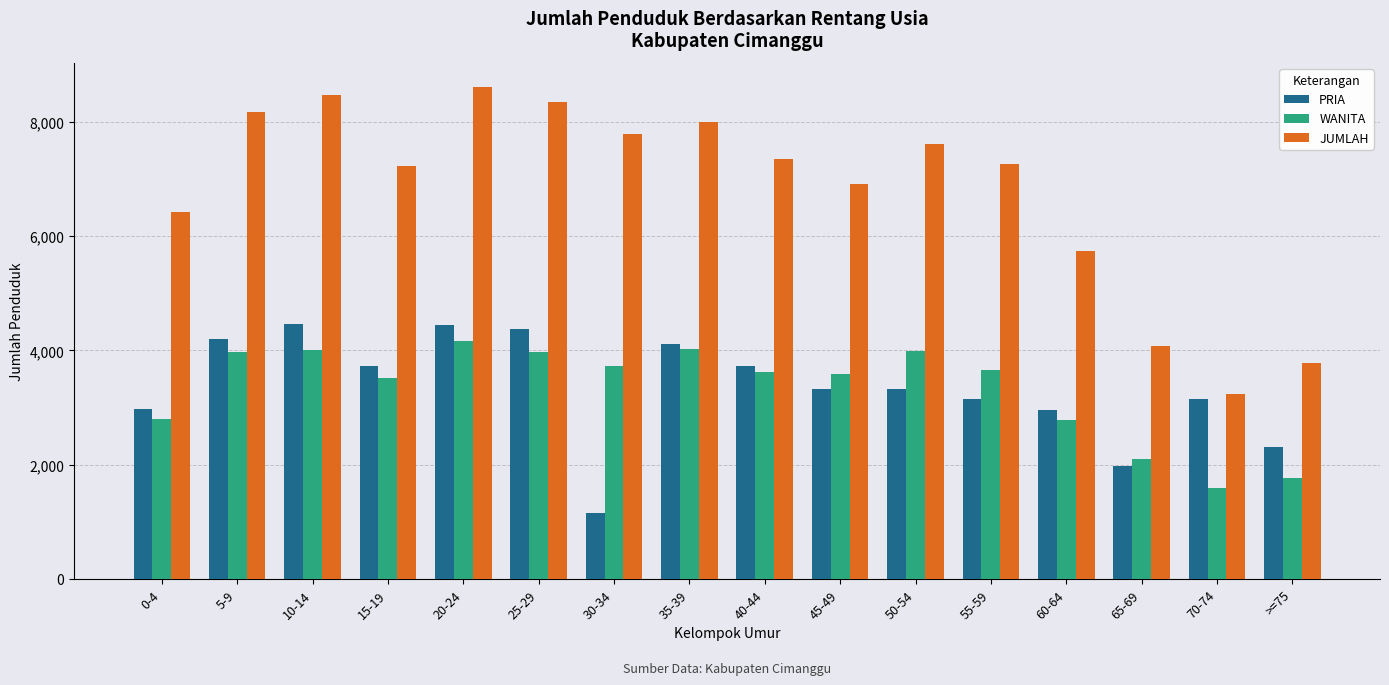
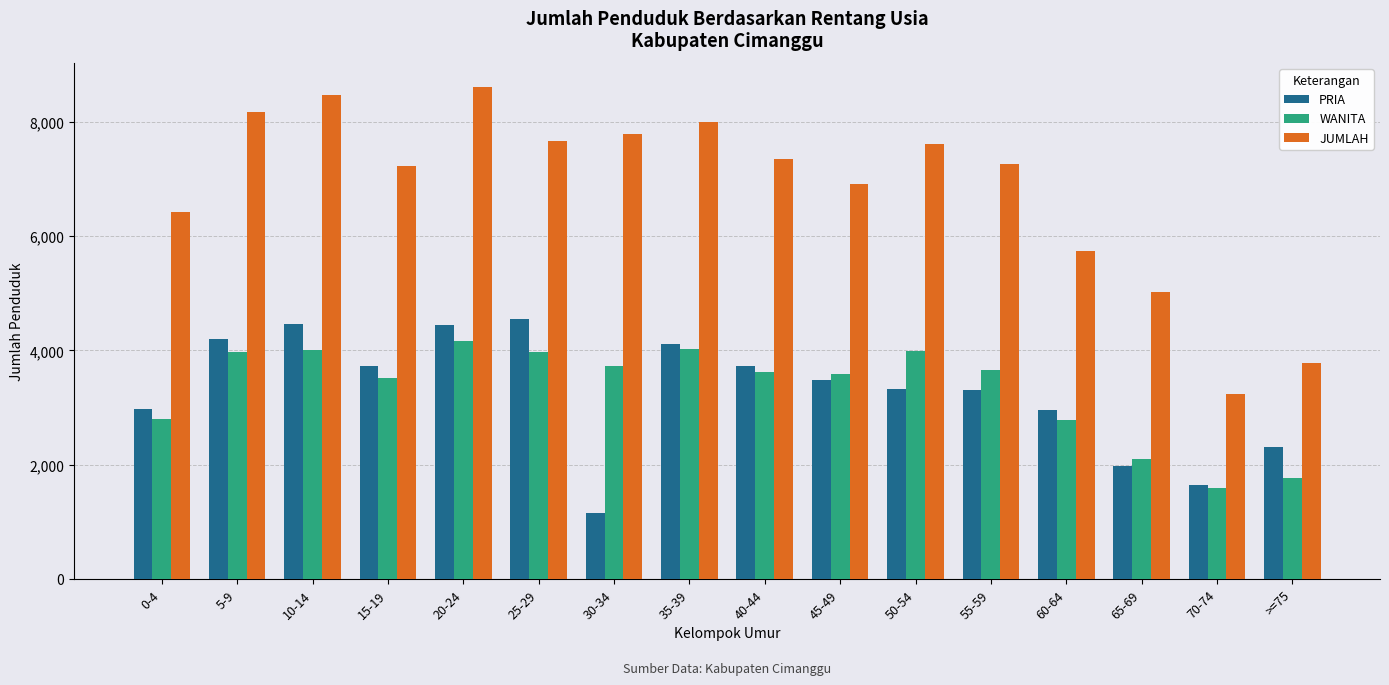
PRIA, 25-29: 4,400 -> 4,600
JUMLAH, 25-29: 8,300 -> 7,700
PRIA, 45-49: 3,300 -> 3,500
PRIA, 55-59: 3,200 -> 3,300
JUMLAH, 65-69: 4,100 -> 5,000
PRIA, 70-74: 3,200 -> 1,600
